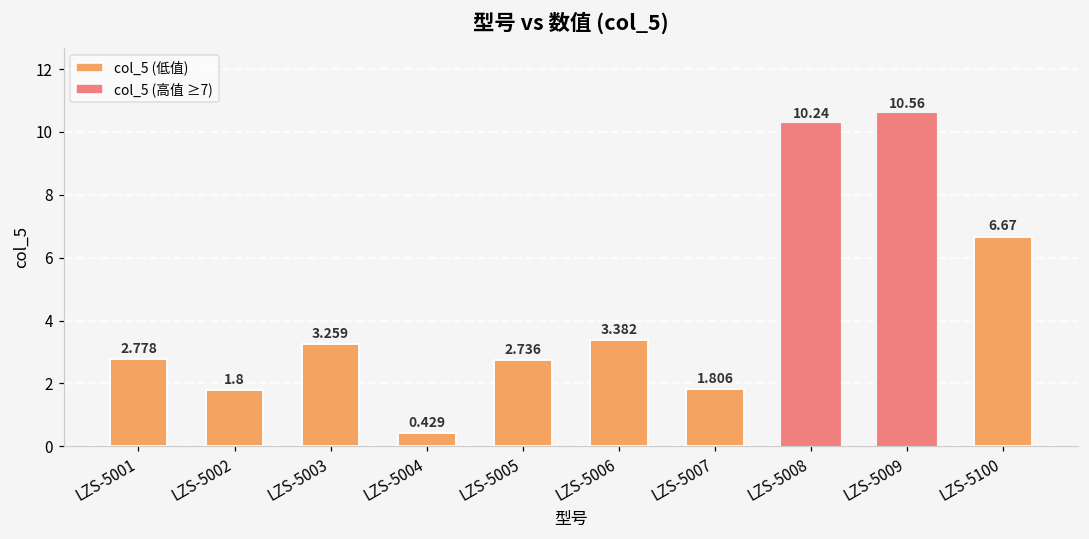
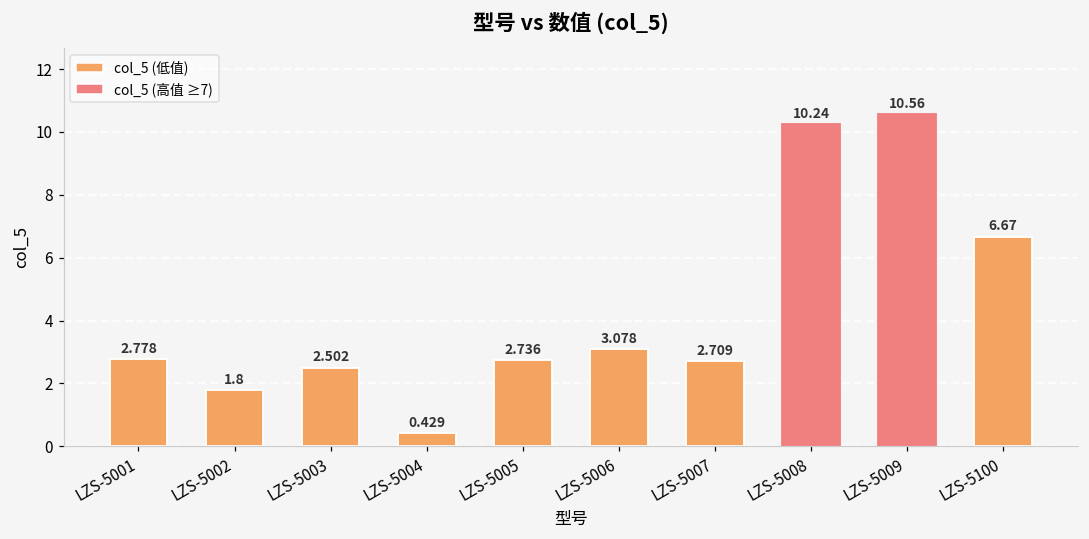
LZS-5003: 3.259 -> 2.502
LZS-5006: 3.382 -> 3.078
LZS-5007: 1.806 -> 2.709
